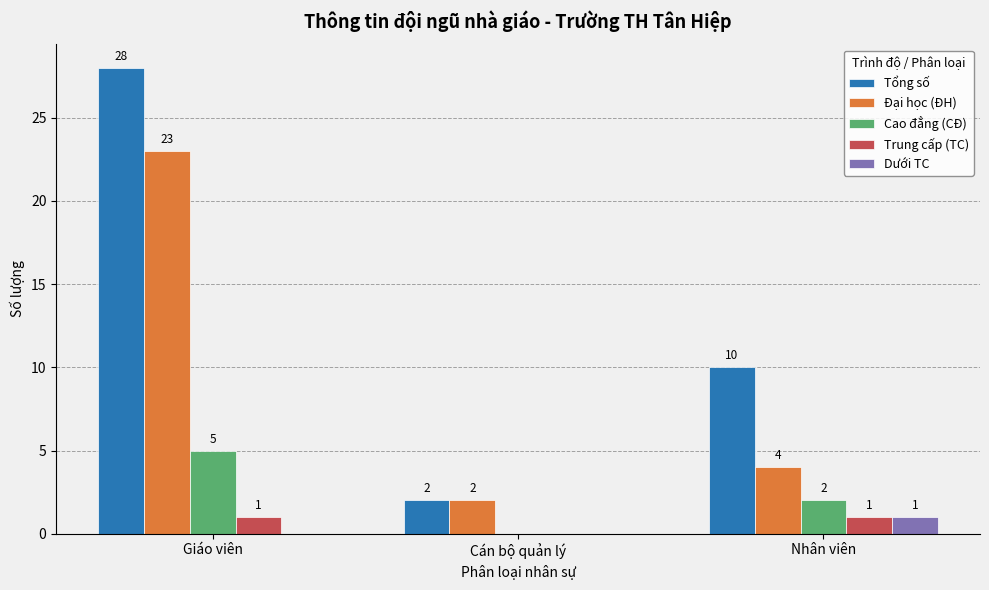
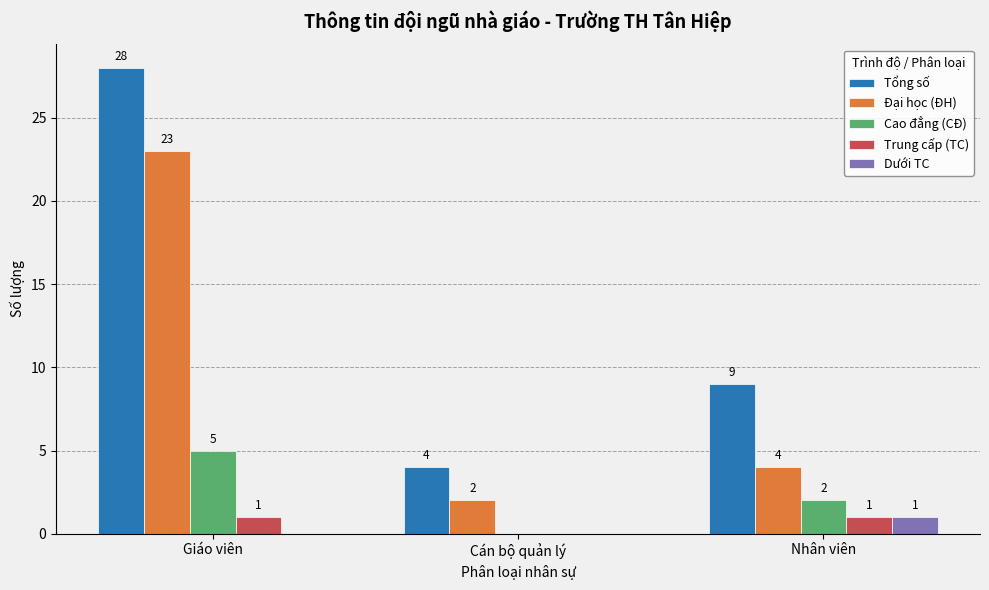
Tổng số, Cán bộ quản lý: 2 -> 4
Tổng số, Nhân viên: 10 -> 9
